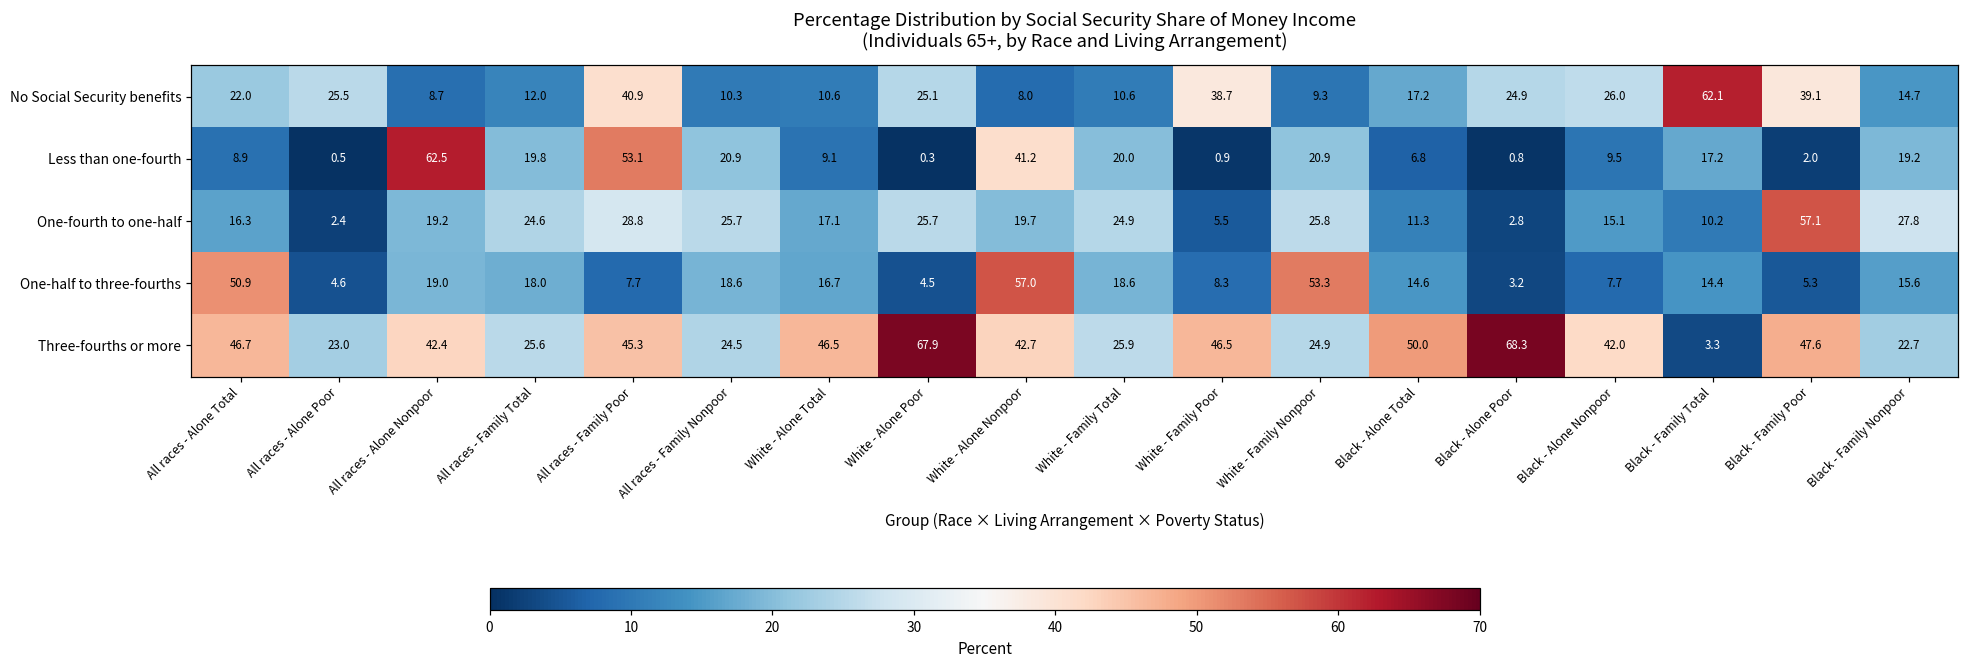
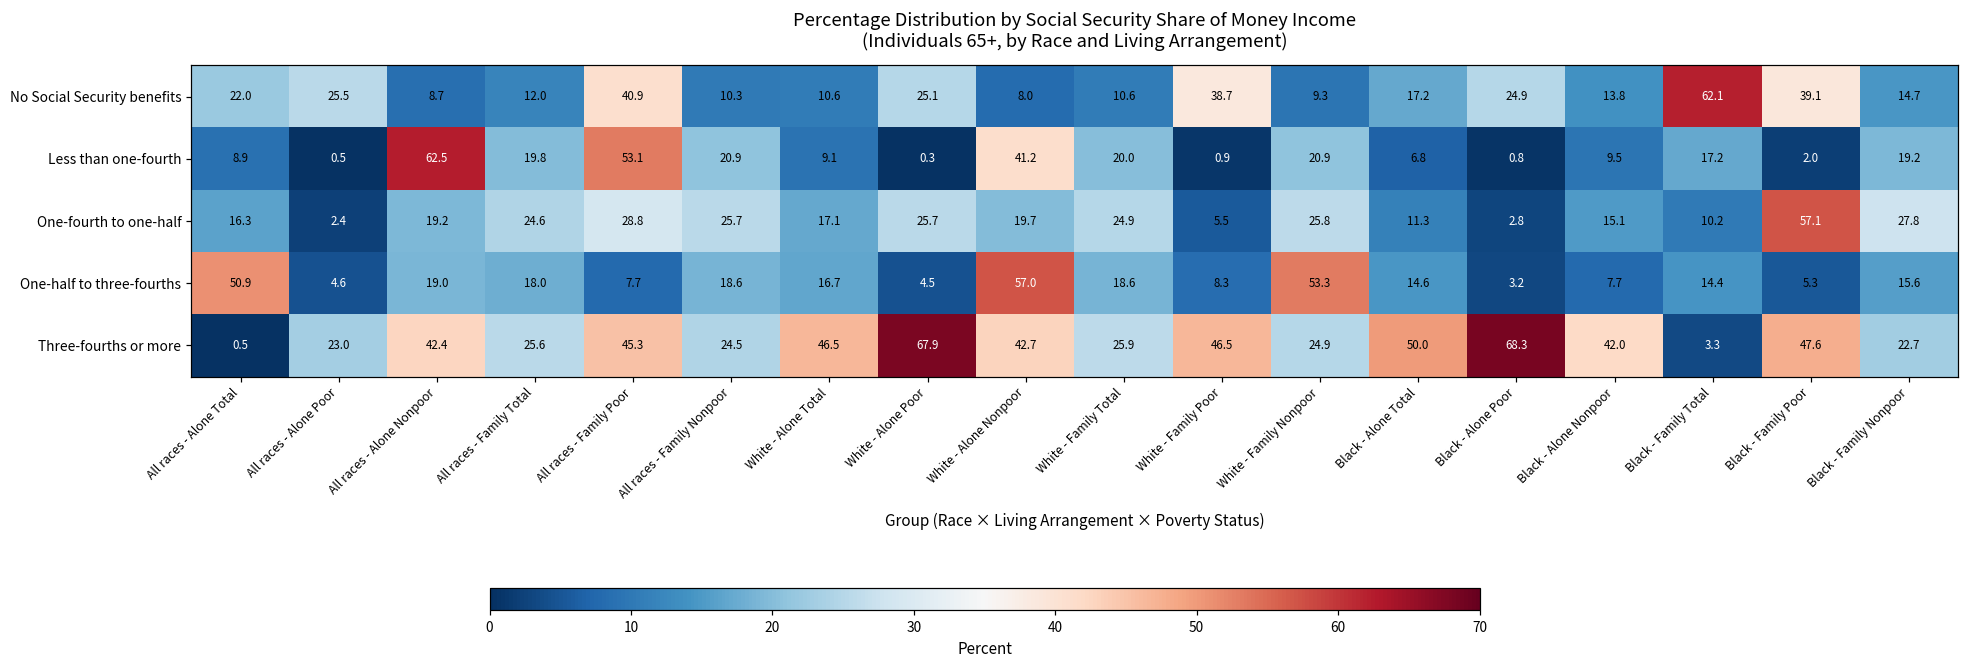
No Social Security benefits, Black - Alone Nonpoor: 26.0 -> 13.8
Three-fourths or more, All races - Alone Total: 46.7 -> 0.5
